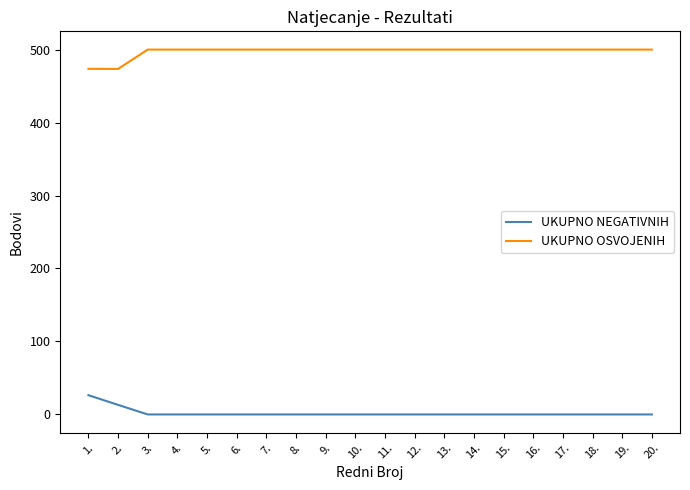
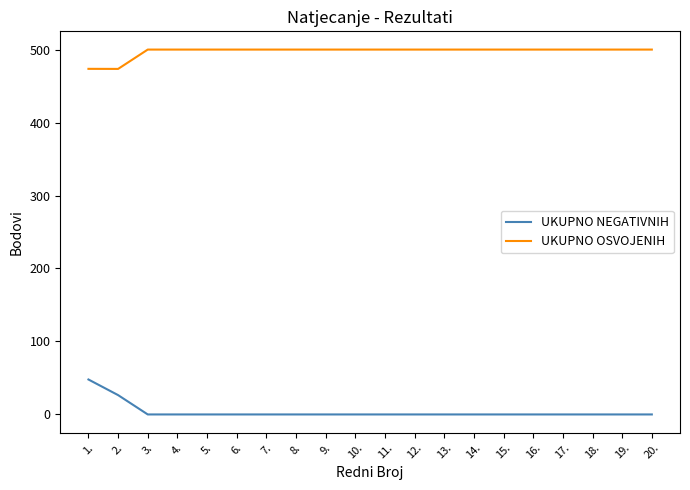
UKUPNO NEGATIVNIH, 1.: 30 -> 50
UKUPNO NEGATIVNIH, 2.: 10 -> 30
